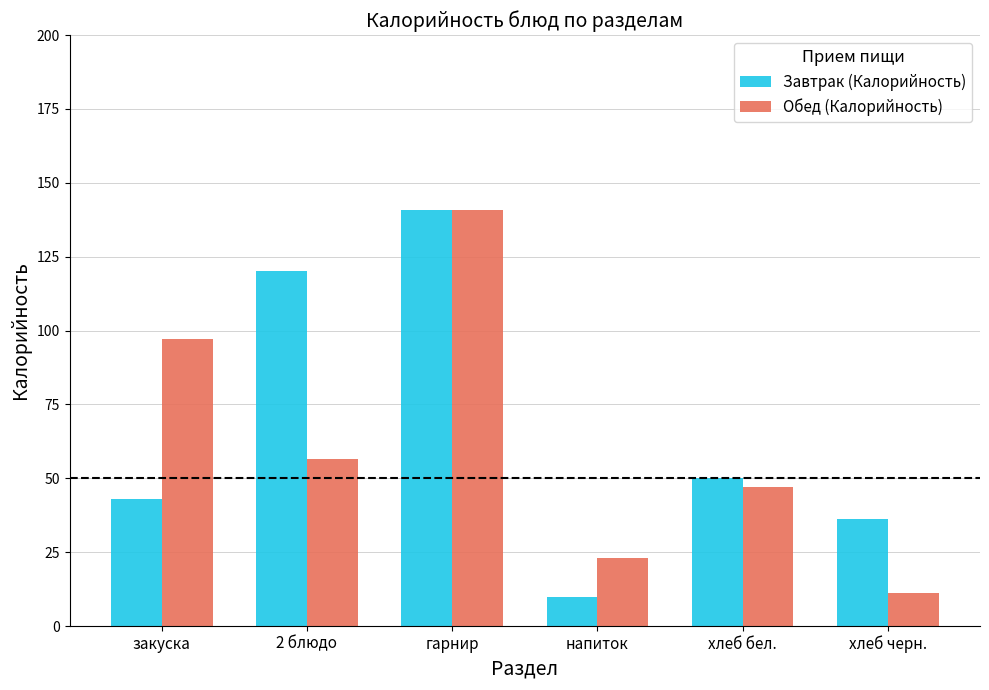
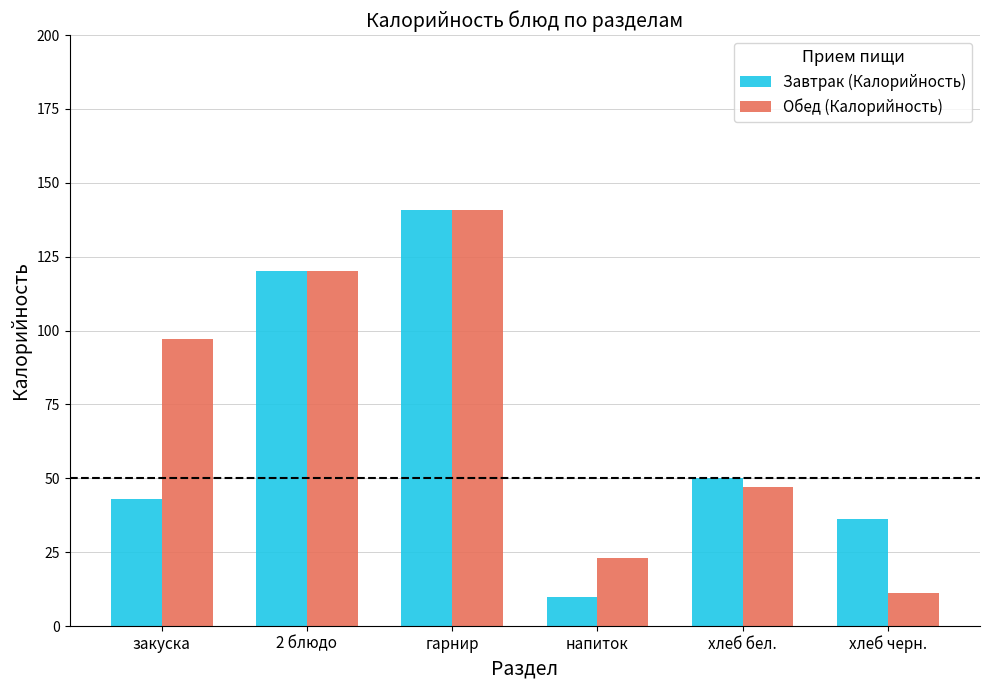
Обед (Калорийность), 2 блюдо: 57 -> 120
